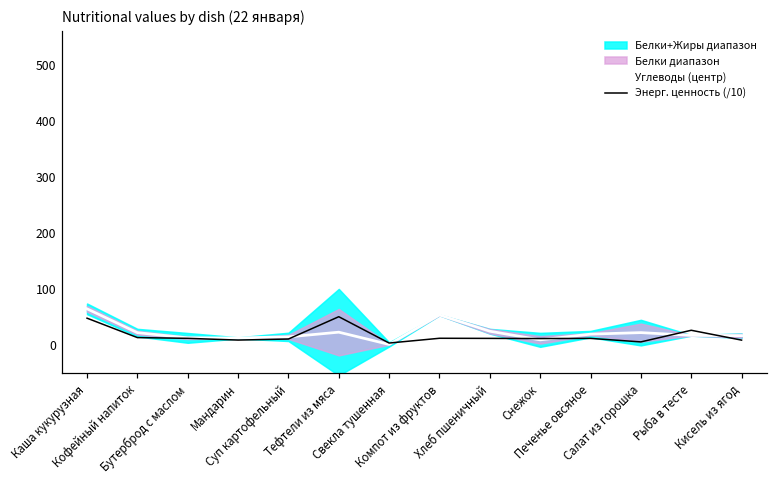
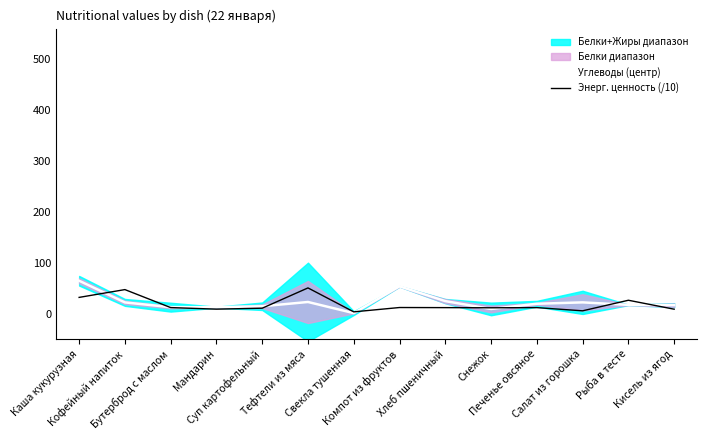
Энерг. ценность (/10), Каша кукурузная: 50 -> 30
Энерг. ценность (/10), Кофейный напиток: 10 -> 50
